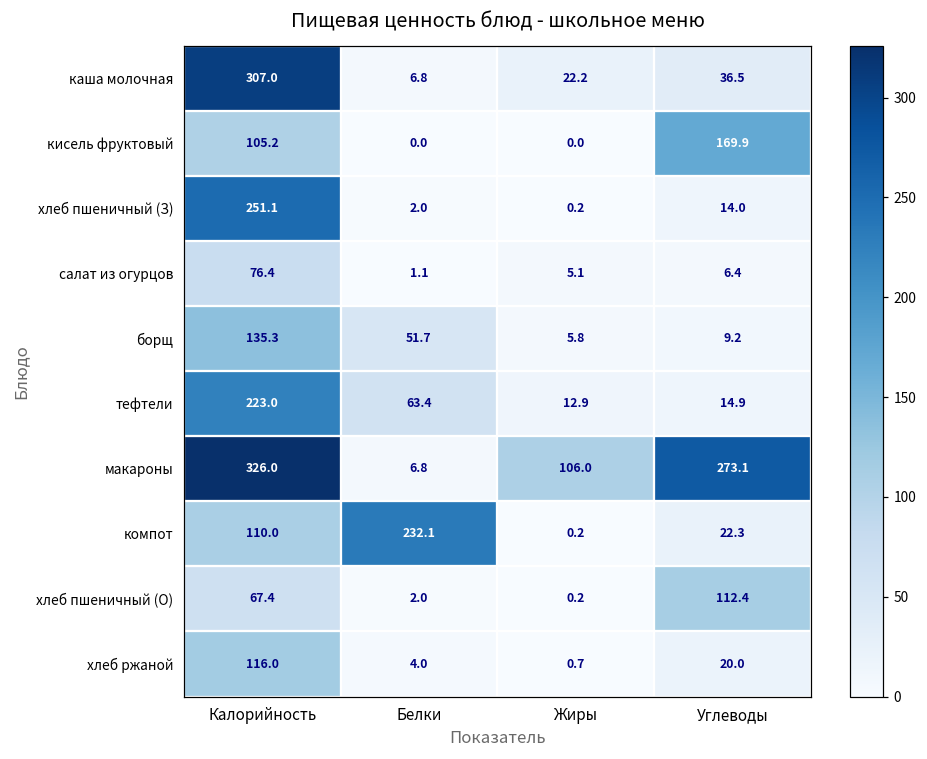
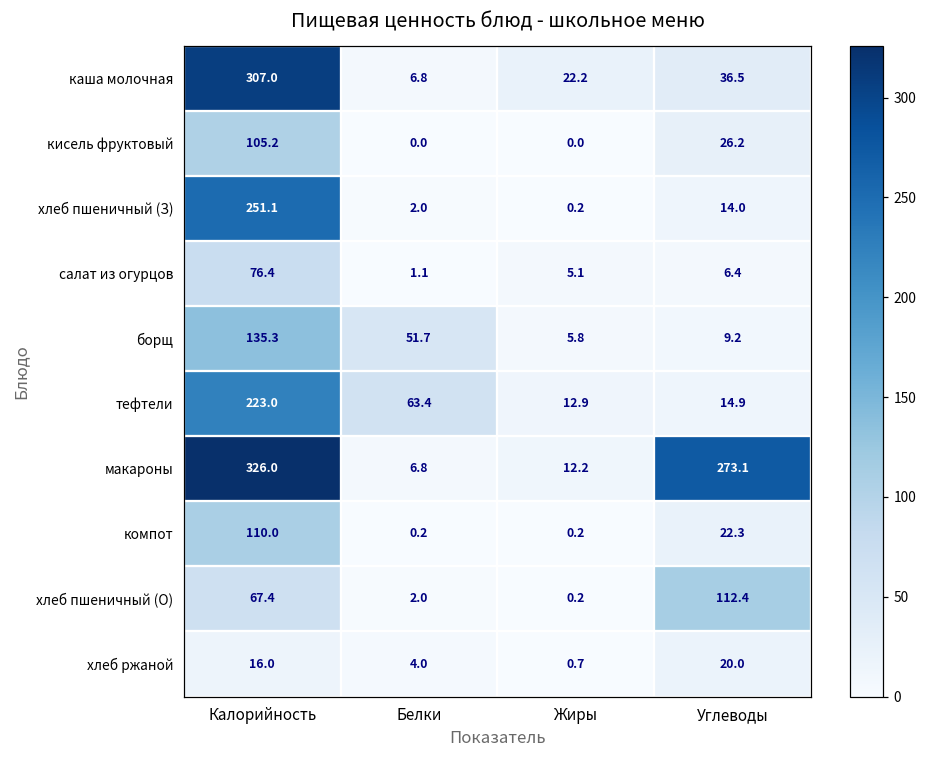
кисель фруктовый, Углеводы: 169.9 -> 26.2
макароны, Жиры: 106.0 -> 12.2
компот, Белки: 232.1 -> 0.2
хлеб ржаной, Калорийность: 116.0 -> 16.0
